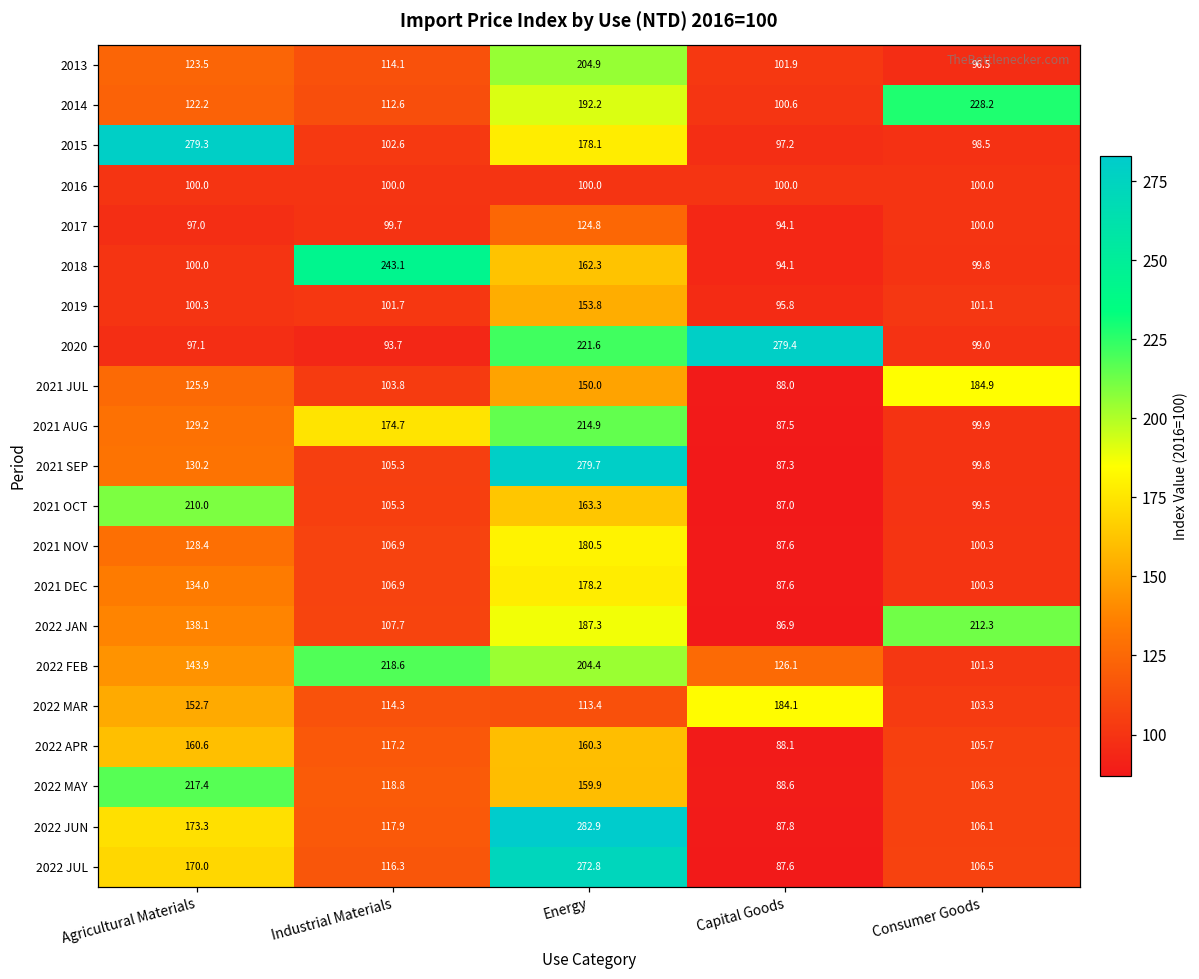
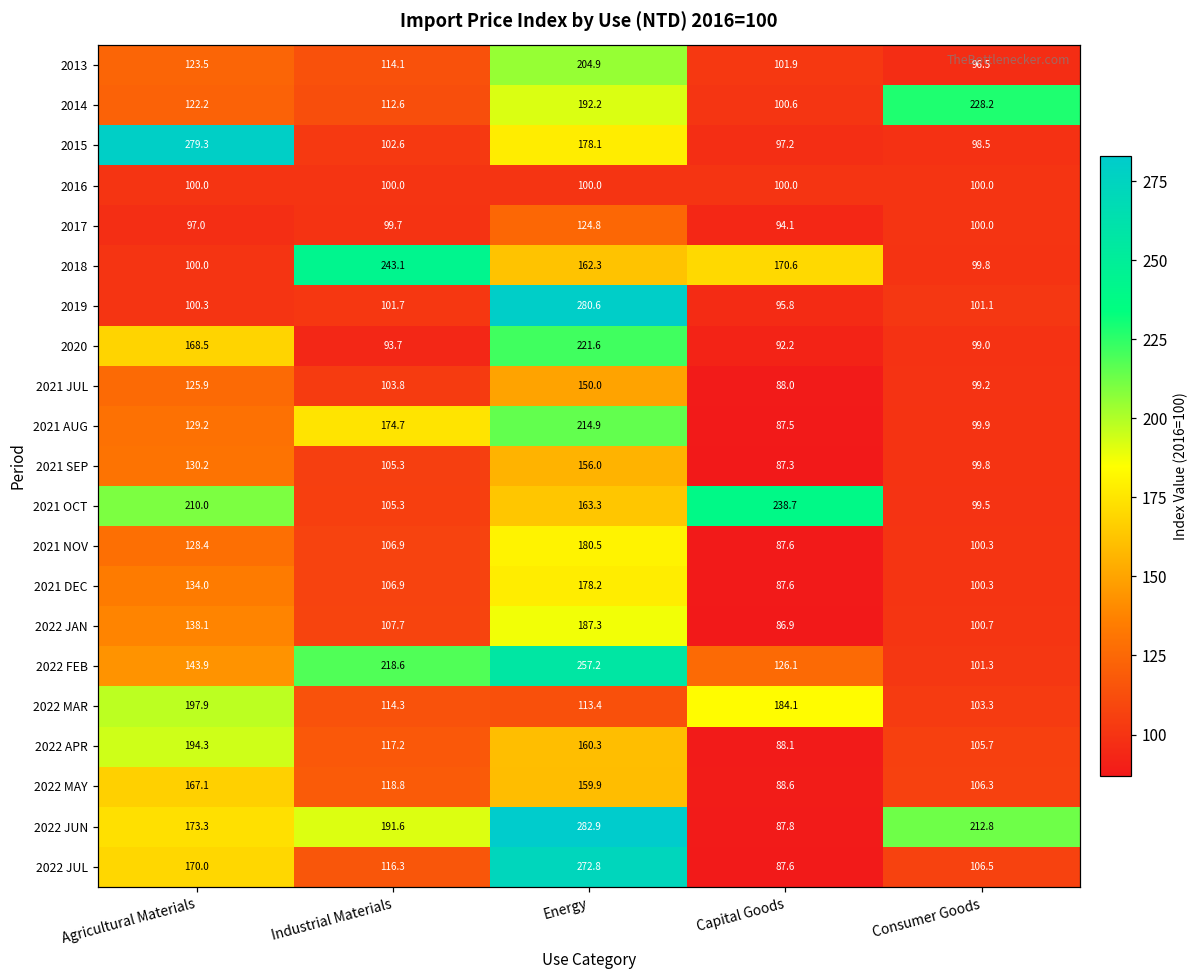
2018, Capital Goods: 94.1 -> 170.6
2019, Energy: 153.8 -> 280.6
2020, Agricultural Materials: 97.1 -> 168.5
2020, Capital Goods: 279.4 -> 92.2
2021 JUL, Consumer Goods: 184.9 -> 99.2
2021 SEP, Energy: 279.7 -> 156.0
2021 OCT, Capital Goods: 87.0 -> 238.7
2022 JAN, Consumer Goods: 212.3 -> 100.7
2022 FEB, Energy: 204.4 -> 257.2
2022 MAR, Agricultural Materials: 152.7 -> 197.9
2022 APR, Agricultural Materials: 160.6 -> 194.3
2022 MAY, Agricultural Materials: 217.4 -> 167.1
2022 JUN, Industrial Materials: 117.9 -> 191.6
2022 JUN, Consumer Goods: 106.1 -> 212.8
